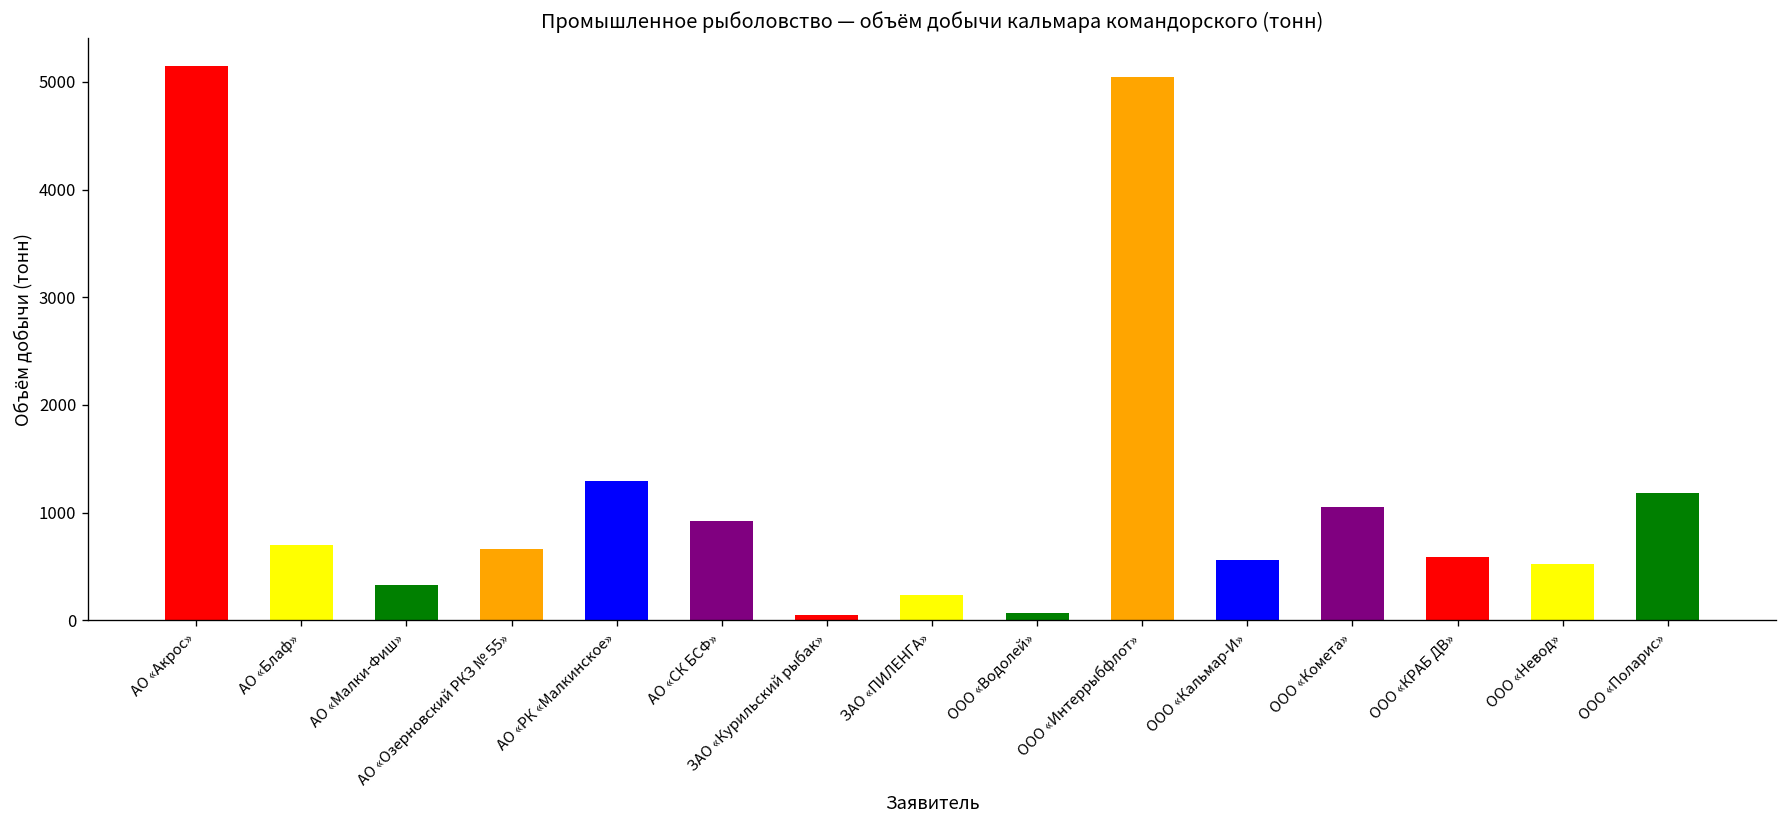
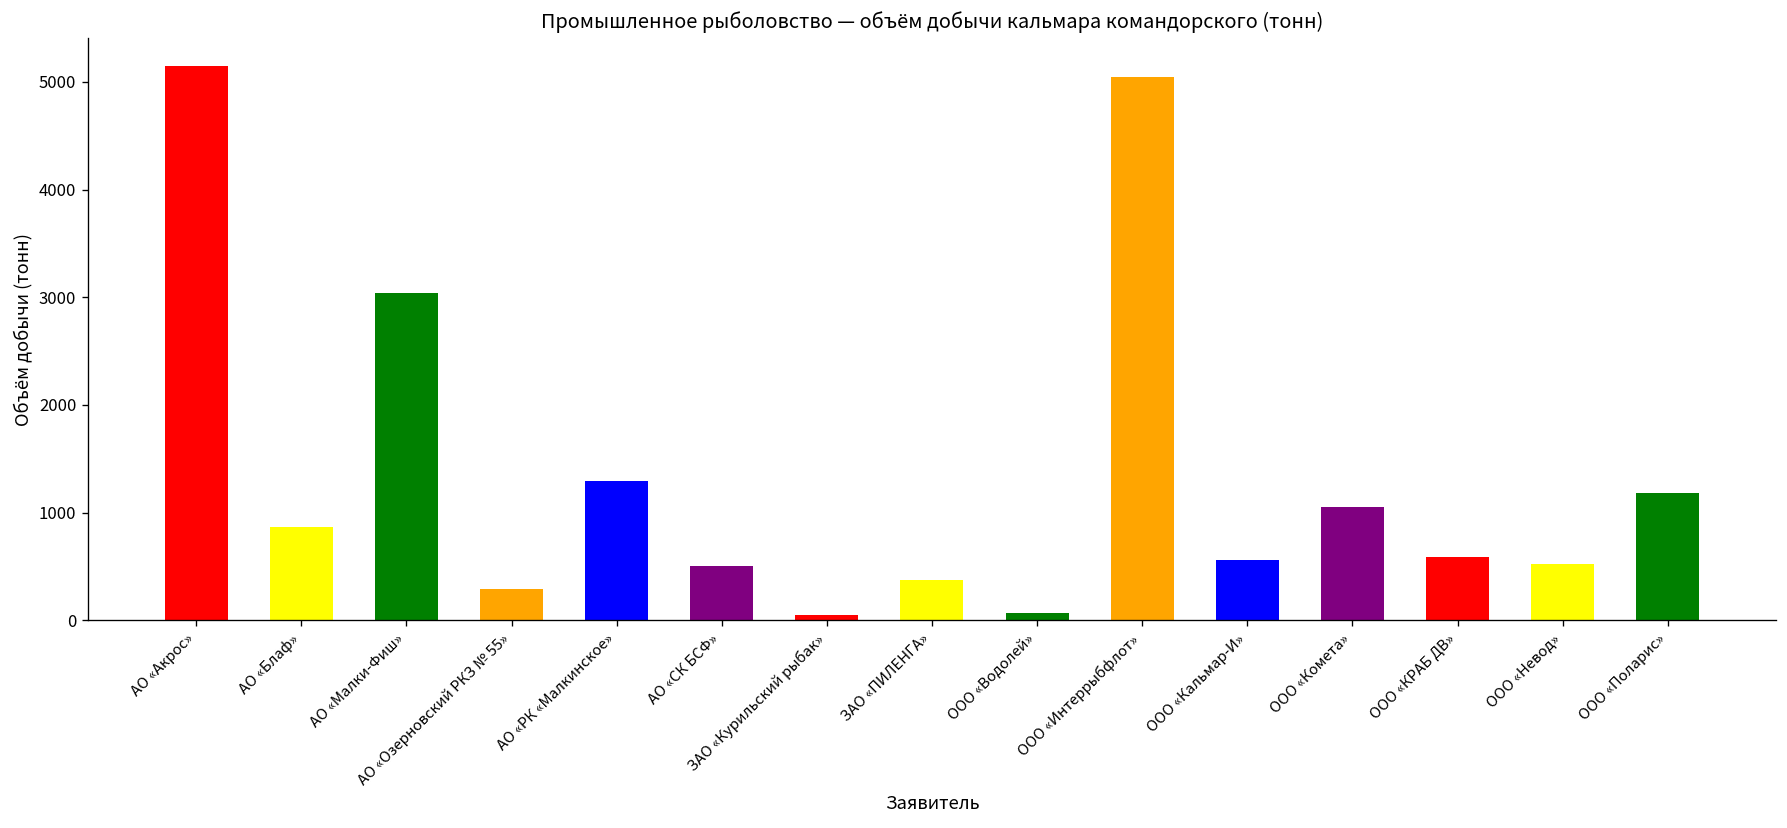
АО «Блаф»: 700 -> 900
АО «Малки-Фиш»: 300 -> 3000
АО «Озерновский РКЗ № 55»: 700 -> 300
АО «СК БСФ»: 900 -> 500
ЗАО «ПИЛЕНГА»: 200 -> 400
